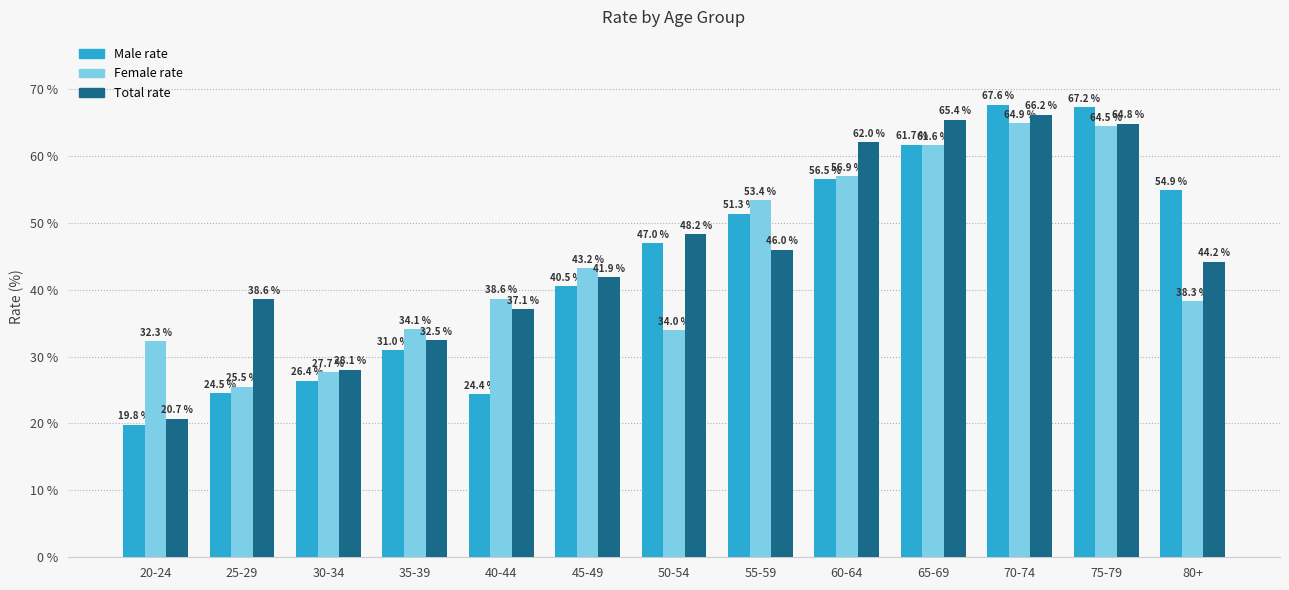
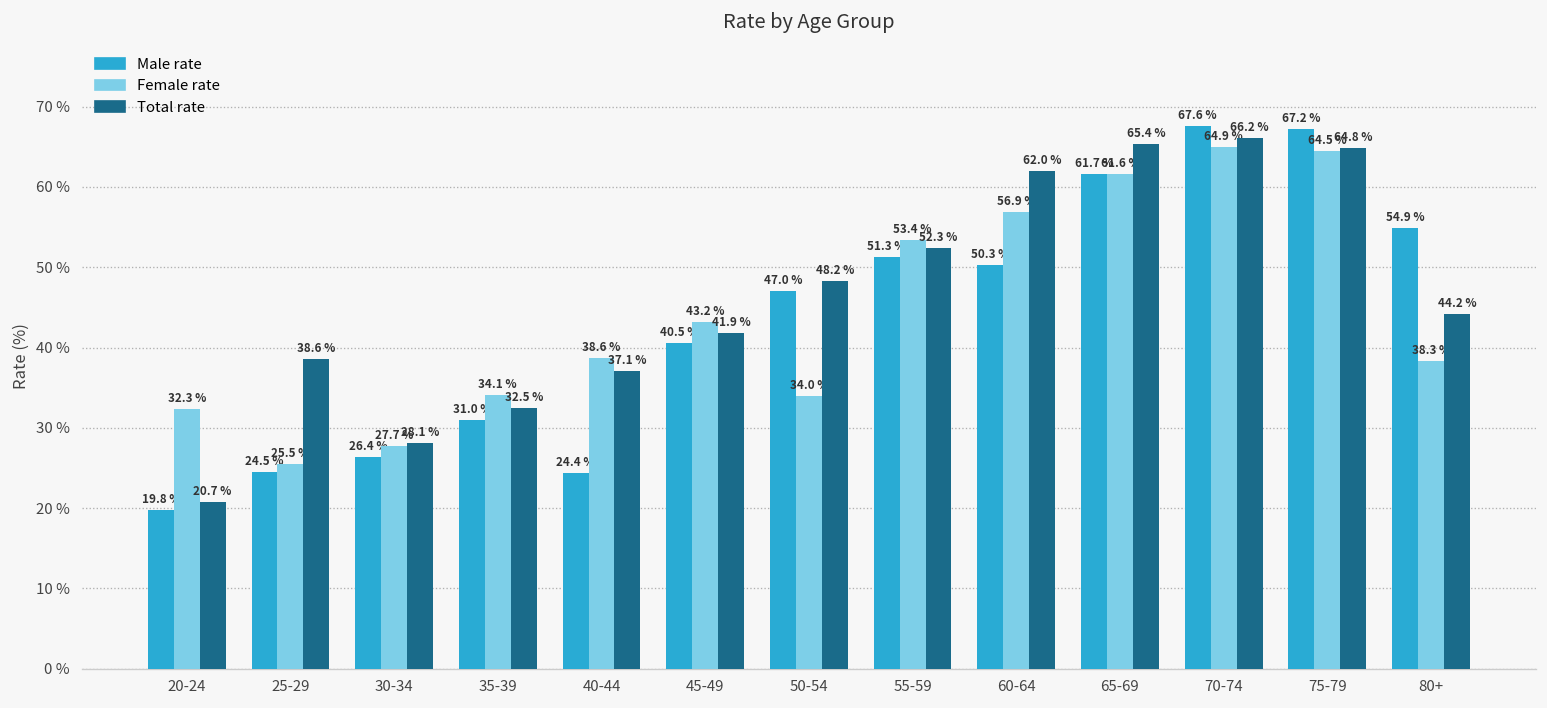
Total rate, 55-59: 46.0 % -> 52.3 %
Male rate, 60-64: 56.5 % -> 50.3 %
